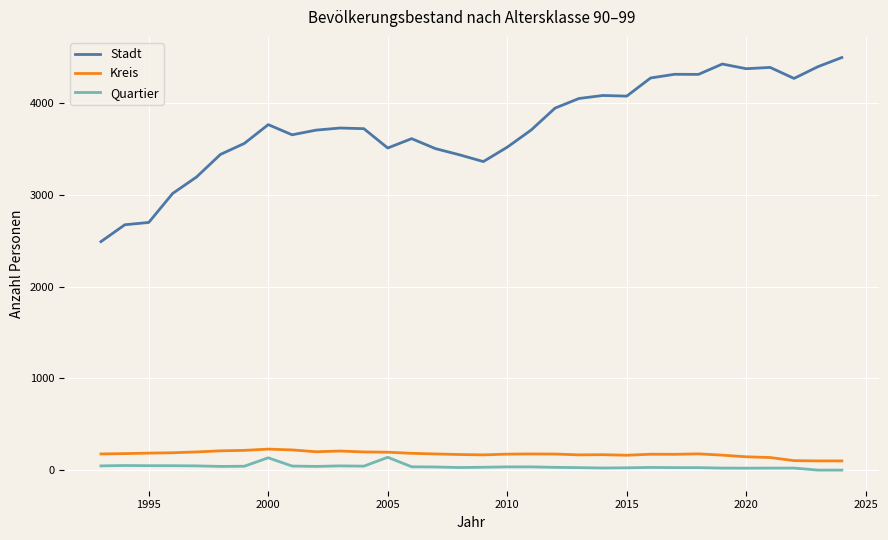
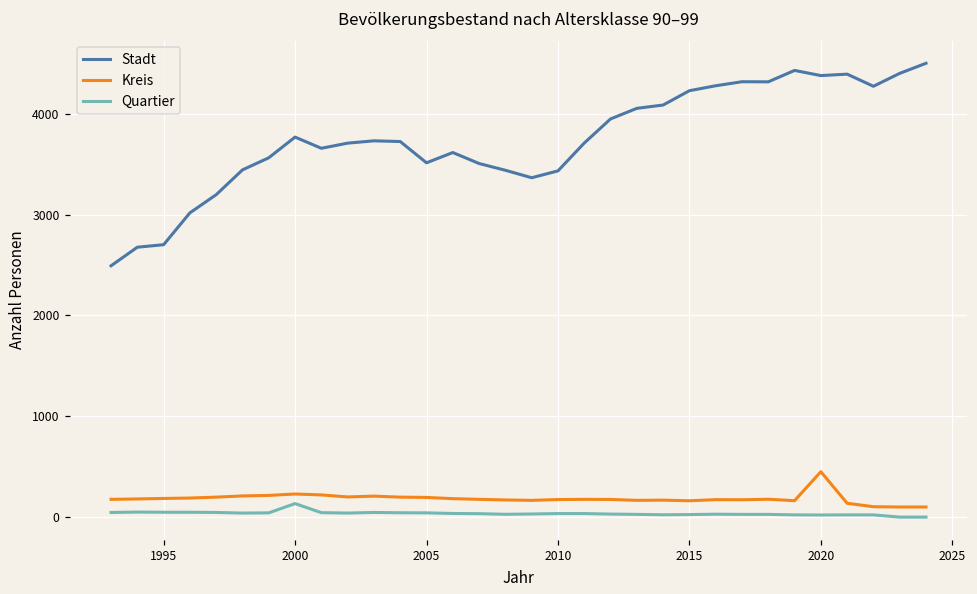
Quartier, 2005: 100 -> 0
Stadt, 2010: 3500 -> 3400
Stadt, 2015: 4100 -> 4200
Kreis, 2020: 100 -> 500
